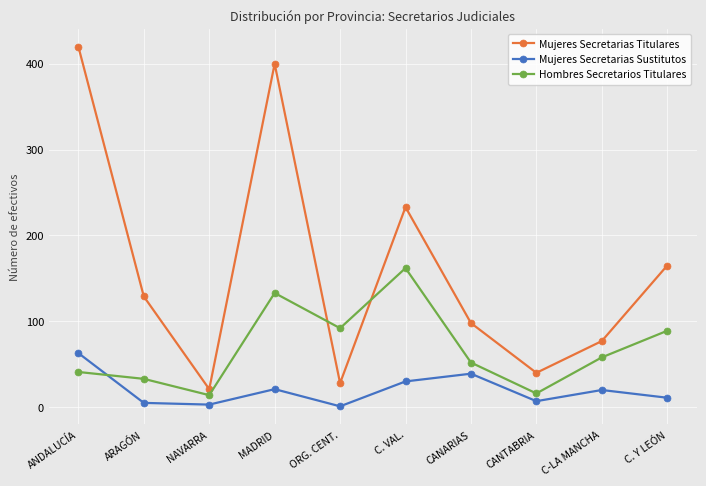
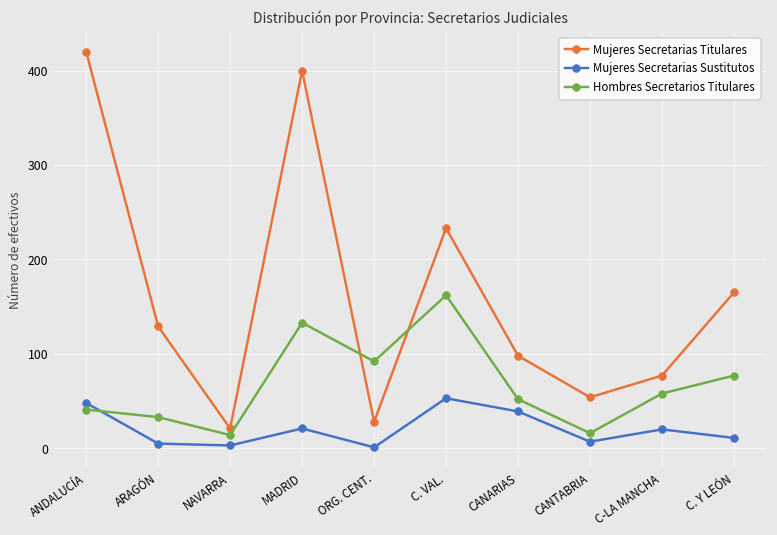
Mujeres Secretarias Sustitutos, ANDALUCÍA: 60 -> 50
Mujeres Secretarias Sustitutos, C. VAL.: 30 -> 50
Mujeres Secretarias Titulares, CANTABRIA: 40 -> 50
Hombres Secretarios Titulares, C. Y LEÓN: 90 -> 80
